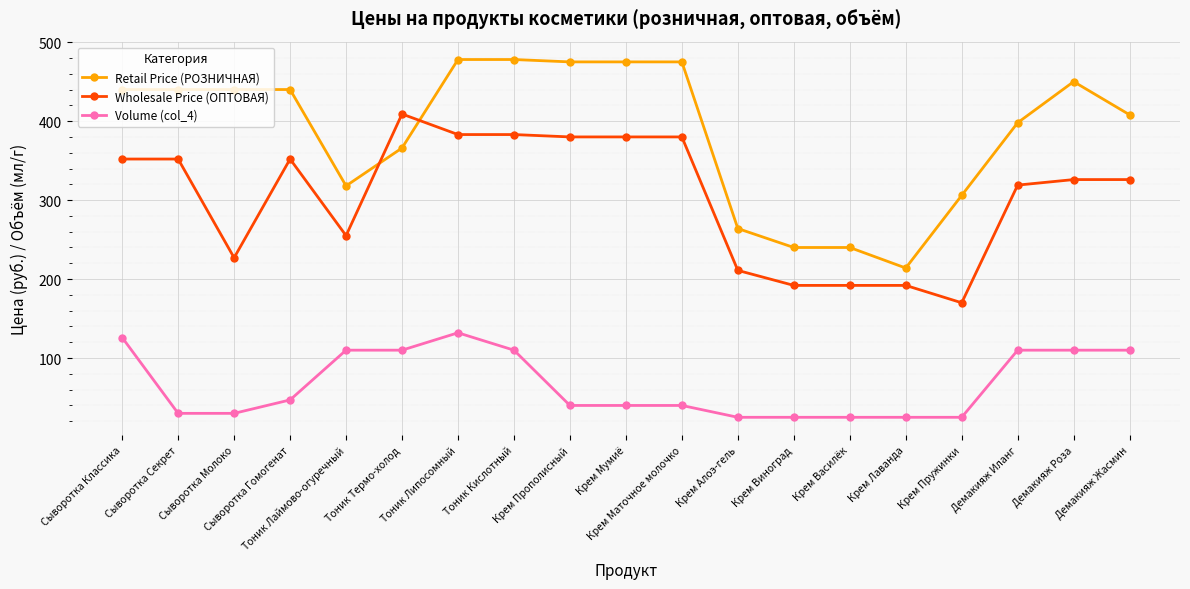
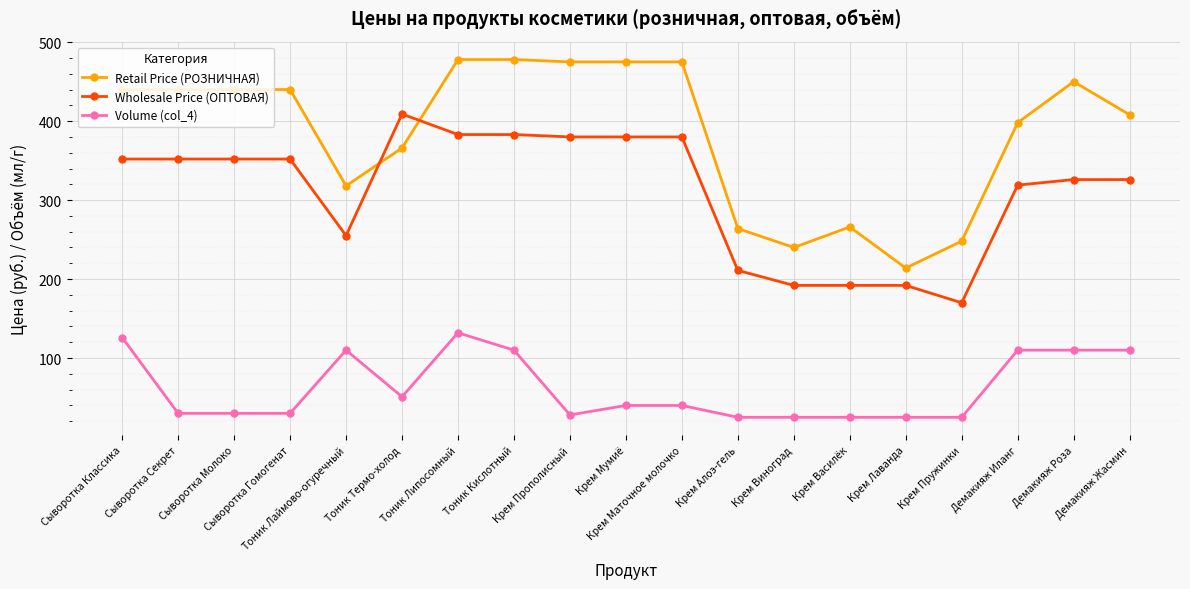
Wholesale Price (ОПТОВАЯ), Сыворотка Молоко: 230 -> 350
Volume (col_4), Сыворотка Гомогенат: 50 -> 30
Volume (col_4), Тоник Термо-холод: 110 -> 50
Volume (col_4), Крем Прополисный: 40 -> 30
Retail Price (РОЗНИЧНАЯ), Крем Василёк: 240 -> 270
Retail Price (РОЗНИЧНАЯ), Крем Пружинки: 310 -> 250
